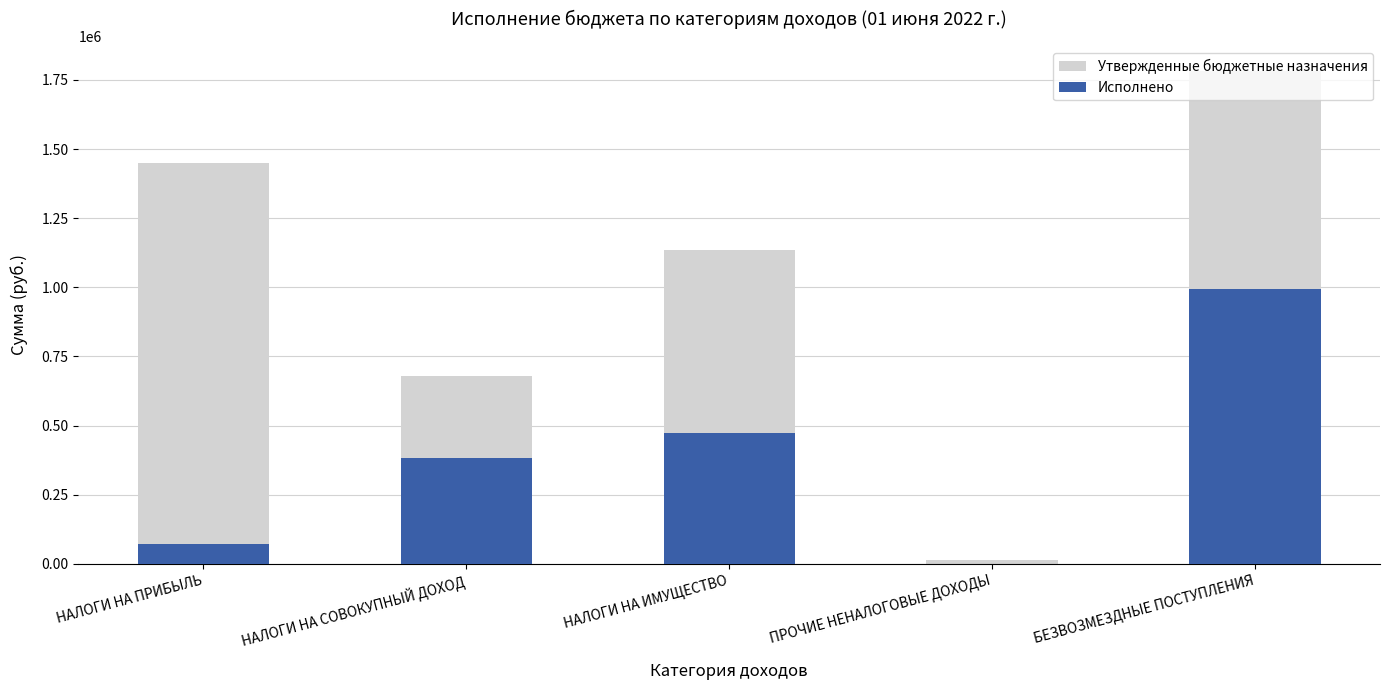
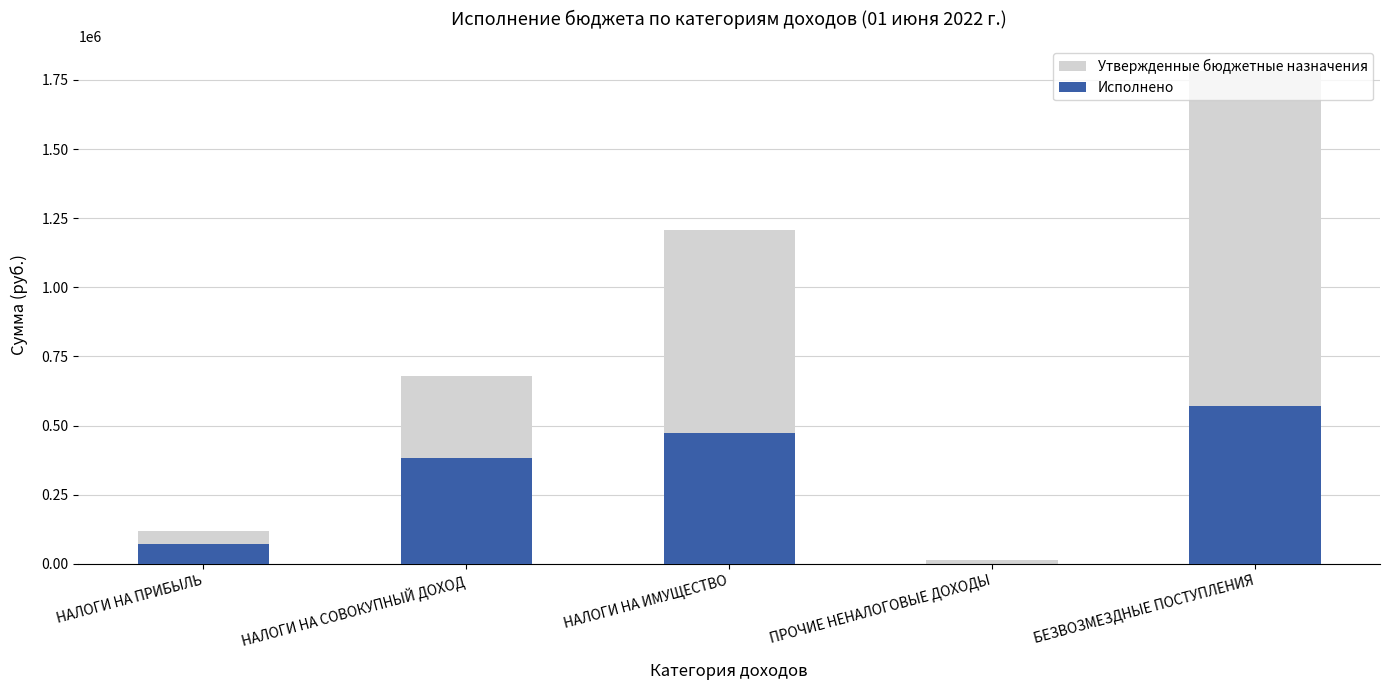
Утвержденные бюджетные назначения, НАЛОГИ НА ПРИБЫЛЬ: 1450000 -> 120000
Утвержденные бюджетные назначения, НАЛОГИ НА ИМУЩЕСТВО: 1140000 -> 1210000
Исполнено, БЕЗВОЗМЕЗДНЫЕ ПОСТУПЛЕНИЯ: 990000 -> 570000
